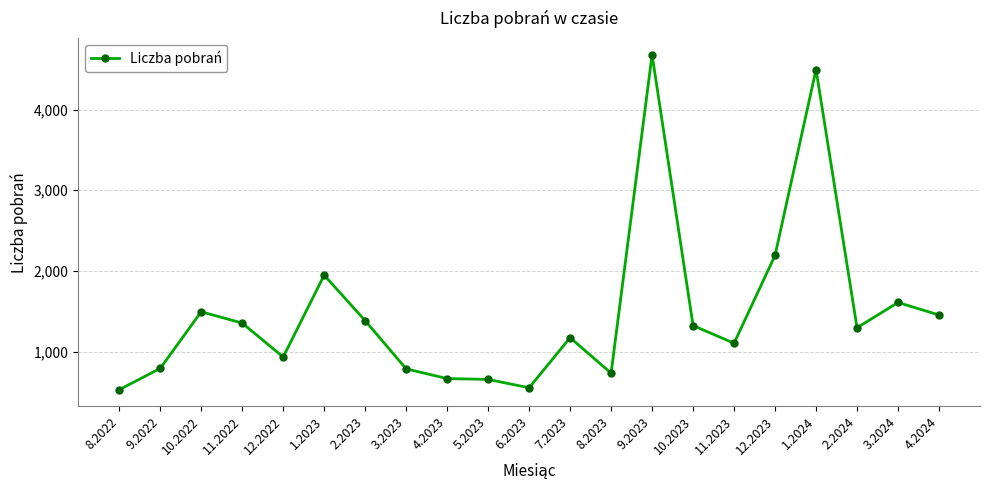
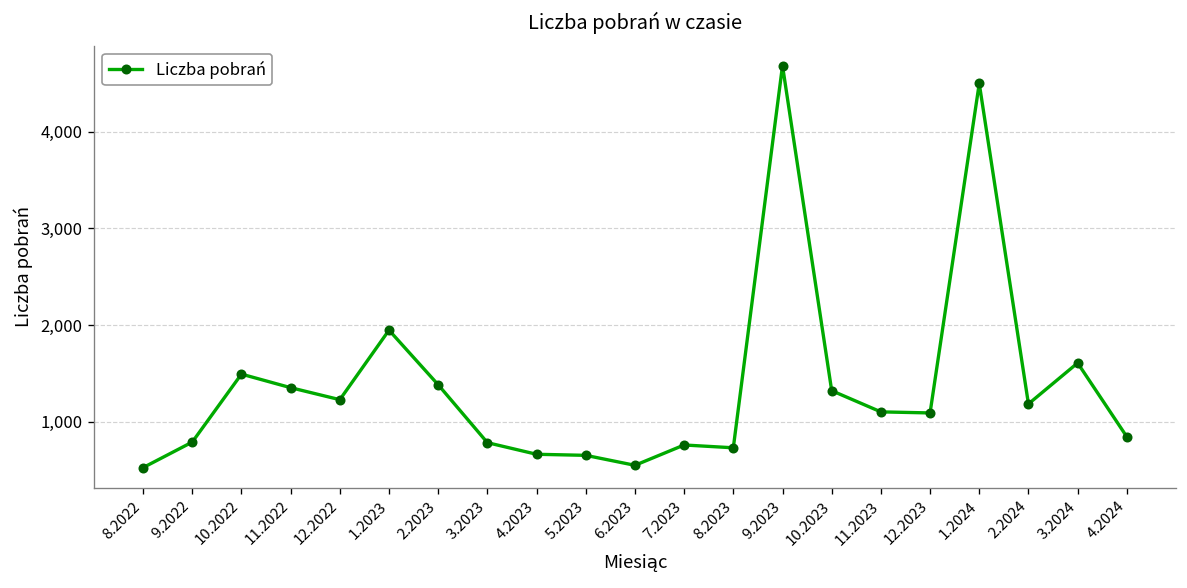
12.2022: 900 -> 1,200
7.2023: 1,200 -> 800
12.2023: 2,200 -> 1,100
2.2024: 1,300 -> 1,200
4.2024: 1,500 -> 800
